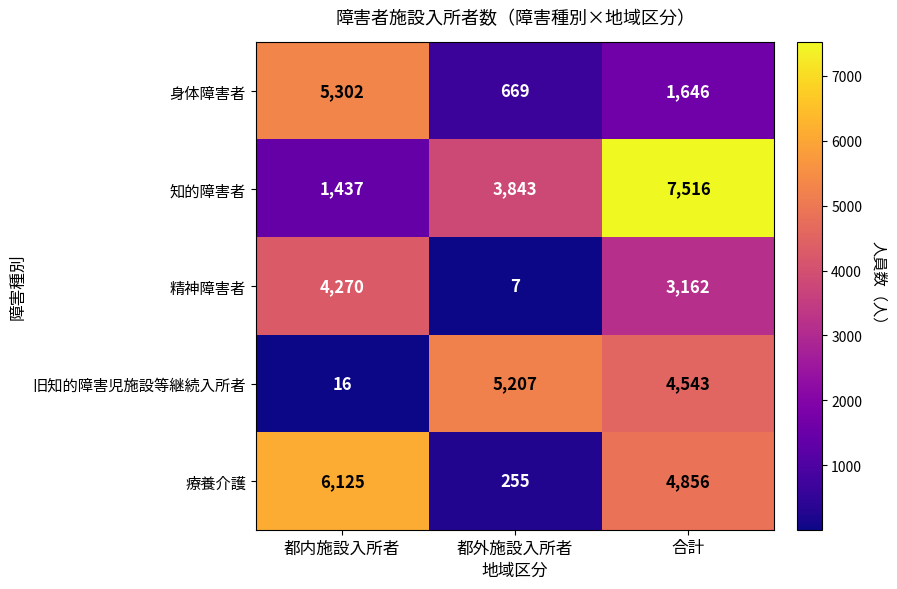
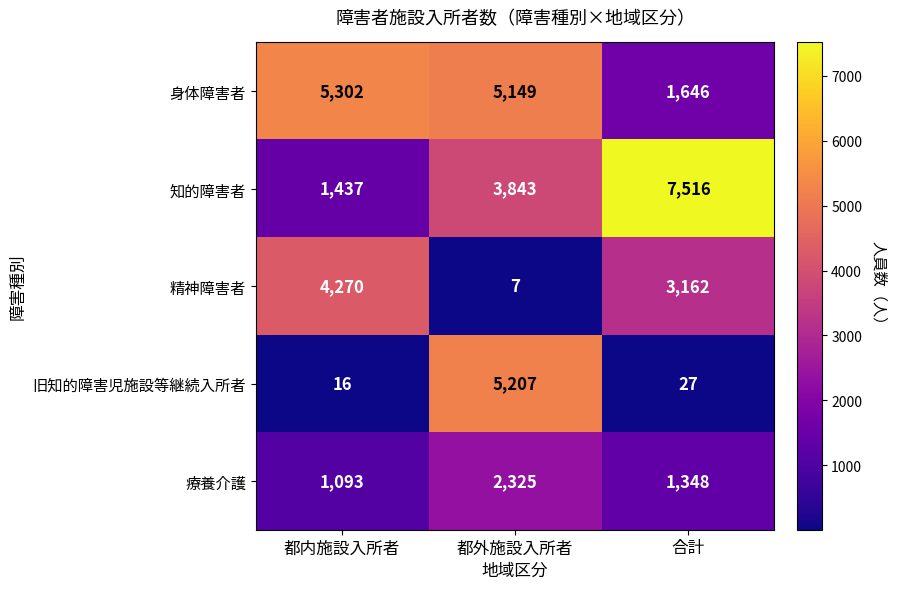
身体障害者, 都外施設入所者: 669 -> 5,149
旧知的障害児施設等継続入所者, 合計: 4,543 -> 27
療養介護, 都内施設入所者: 6,125 -> 1,093
療養介護, 都外施設入所者: 255 -> 2,325
療養介護, 合計: 4,856 -> 1,348
